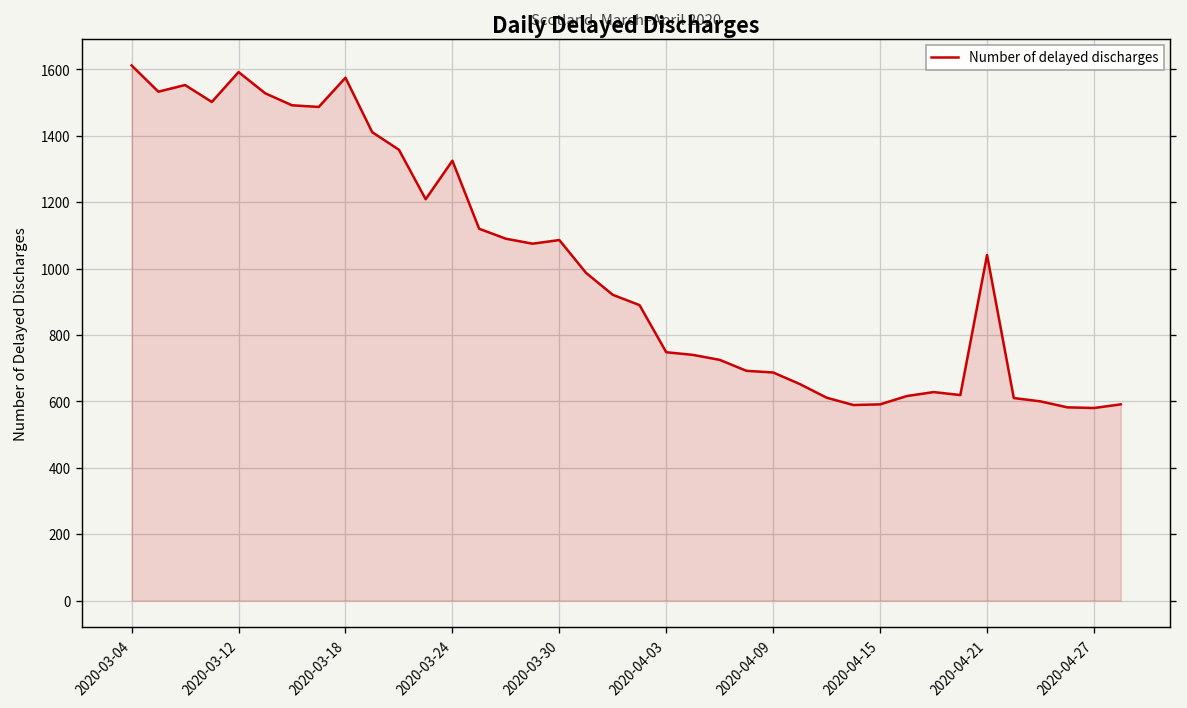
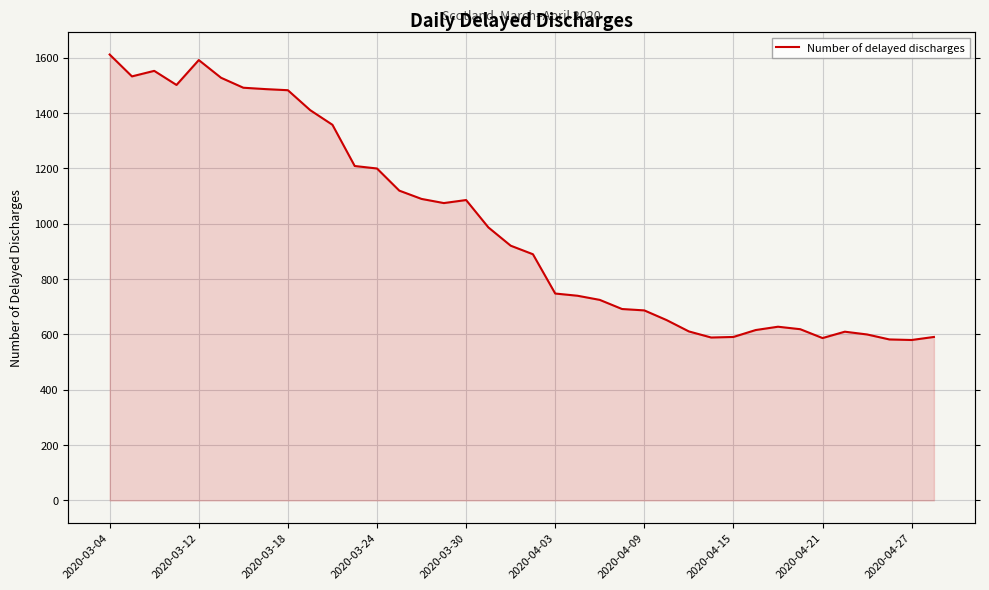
2020-03-18: 1580 -> 1480
2020-03-24: 1330 -> 1200
2020-04-21: 1040 -> 590
